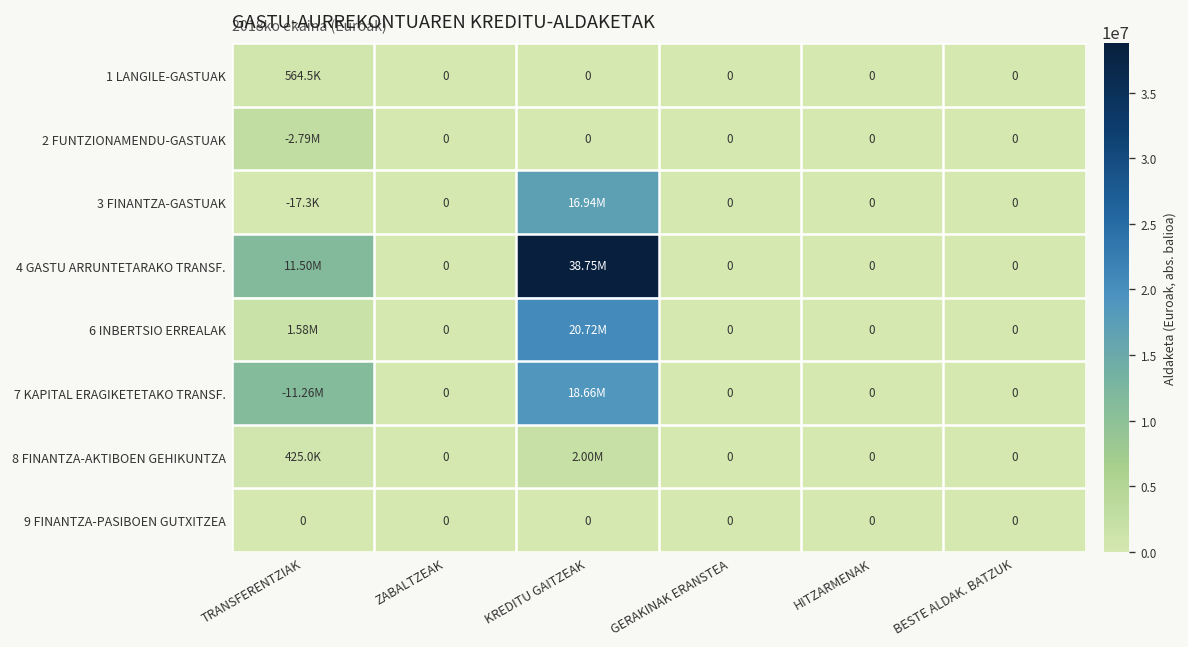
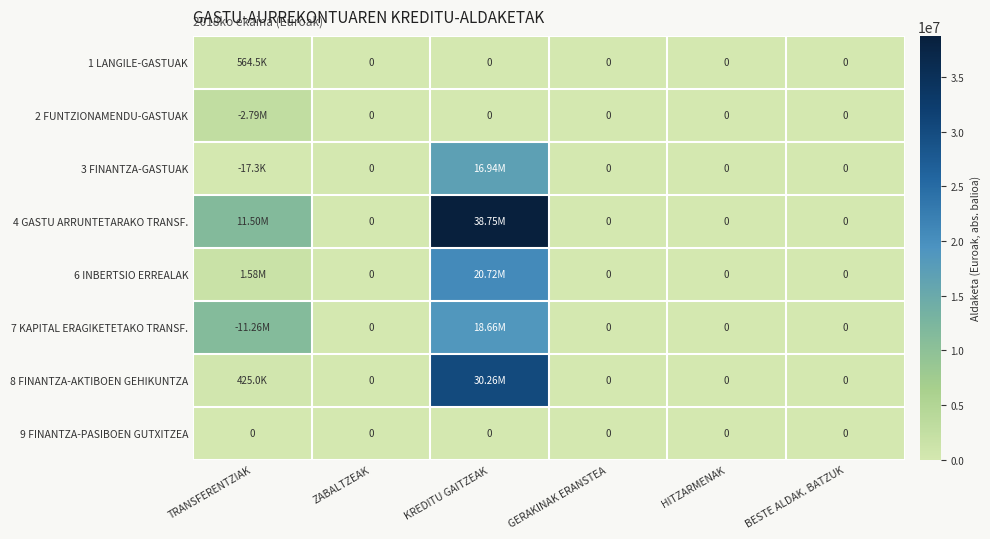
8 FINANTZA-AKTIBOEN GEHIKUNTZA, KREDITU GAITZEAK: 2.00M -> 30.26M
